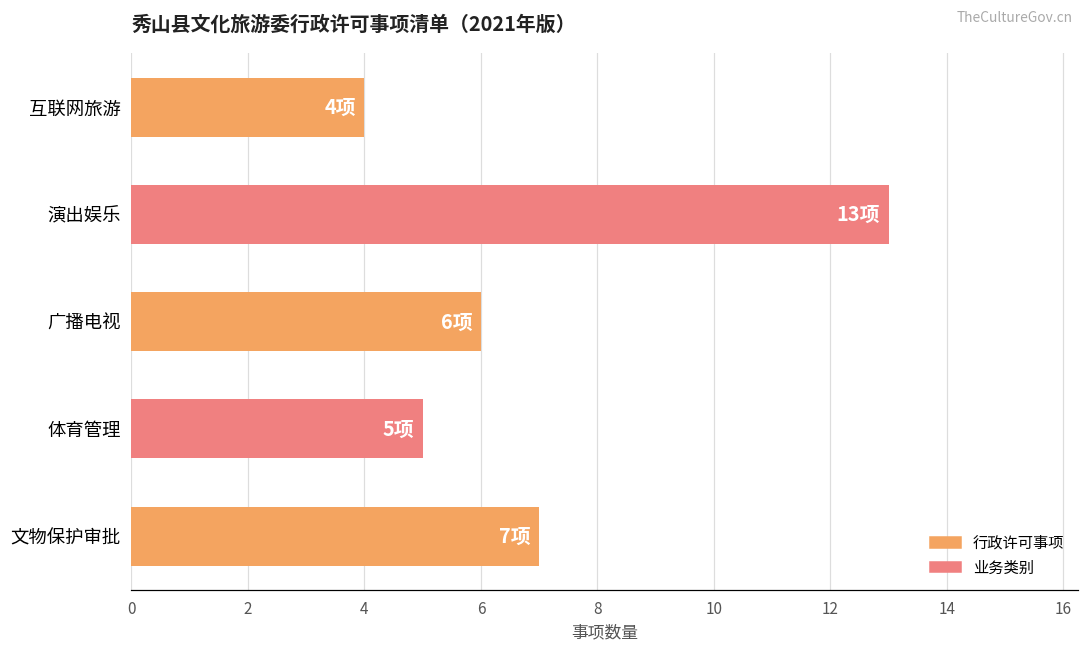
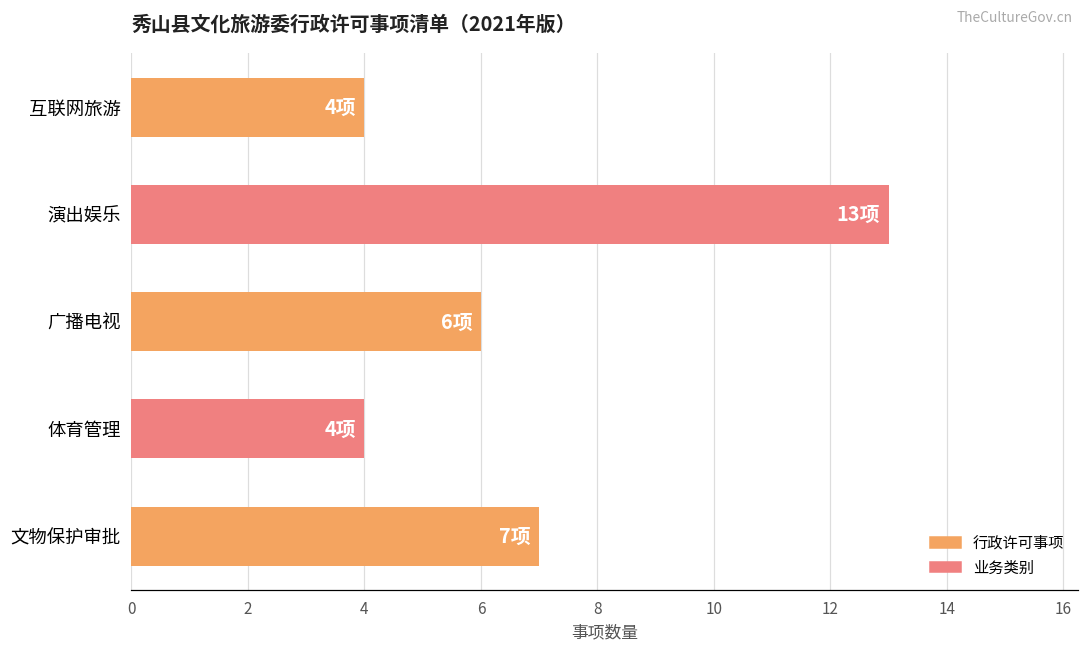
体育管理: 5项 -> 4项
